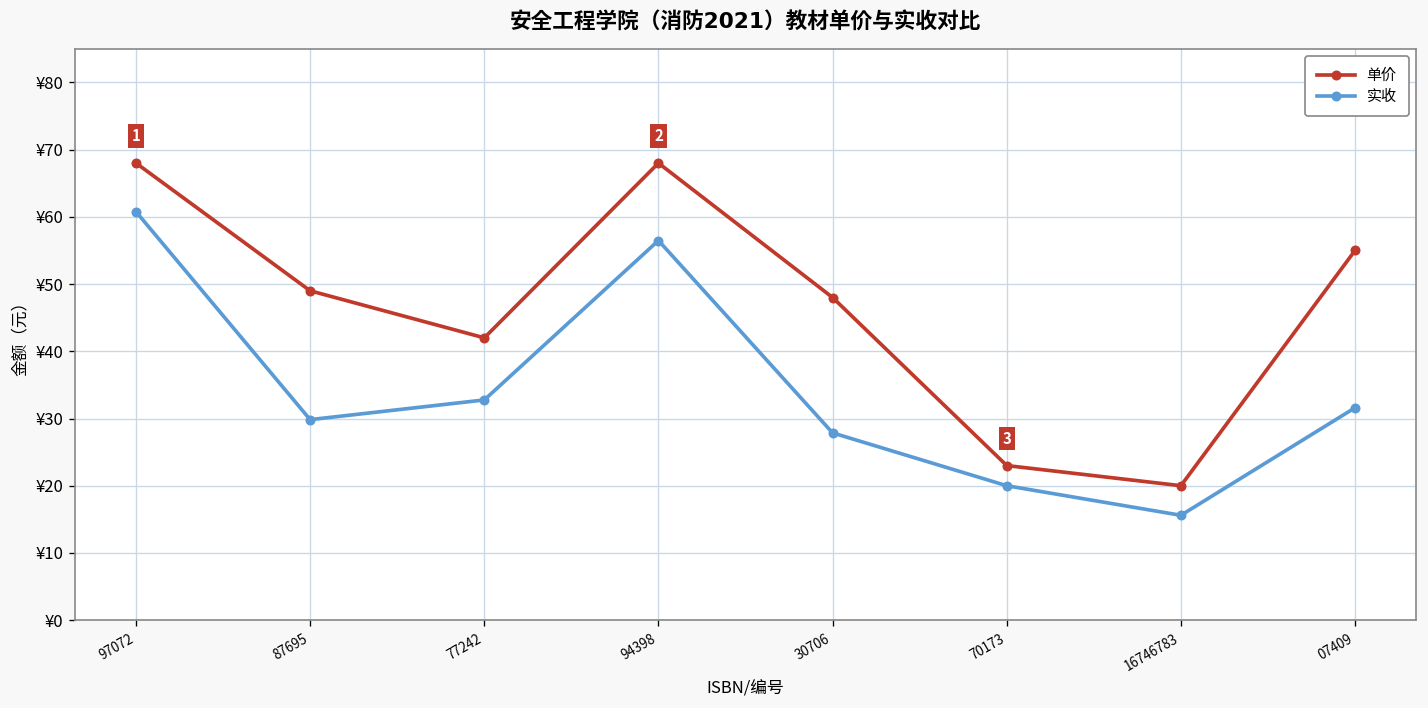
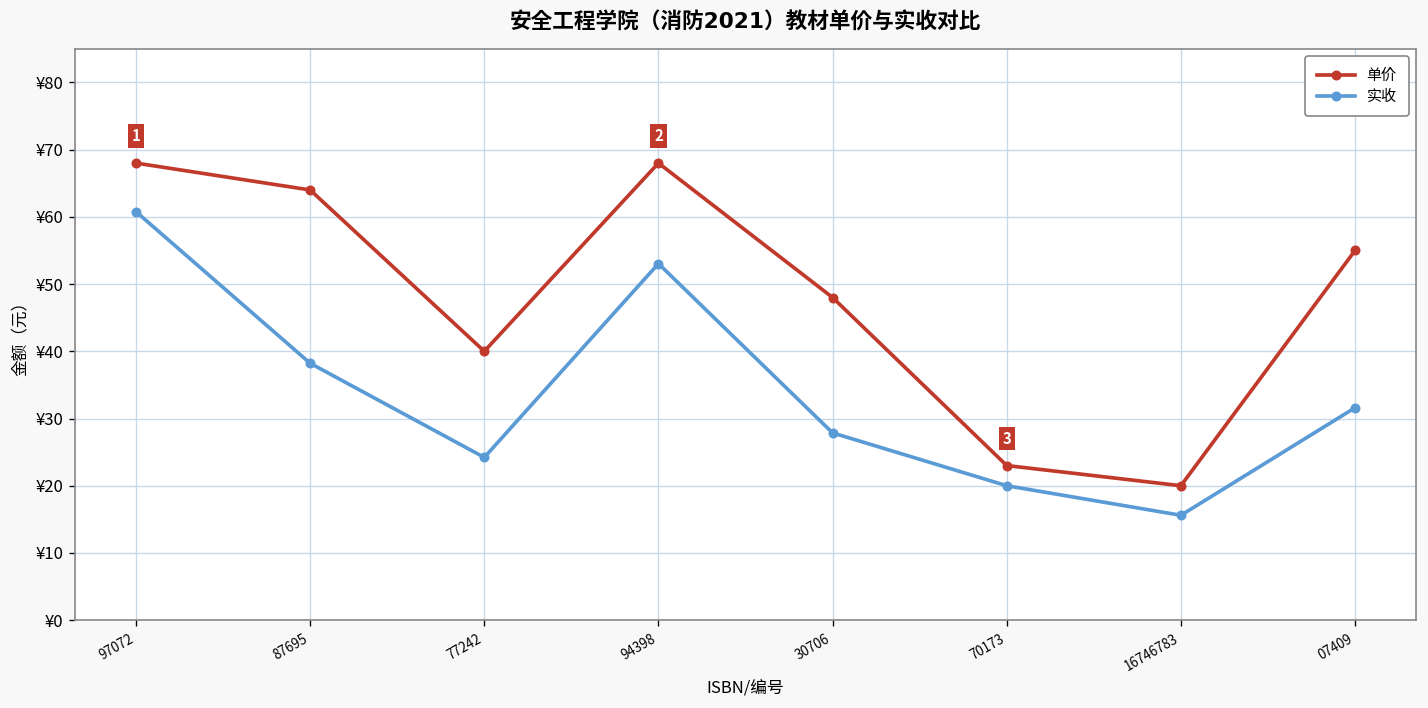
单价, 87695: ¥49 -> ¥64
实收, 87695: ¥30 -> ¥38
单价, 77242: ¥42 -> ¥40
实收, 77242: ¥33 -> ¥24
实收, 94398: ¥56 -> ¥53
